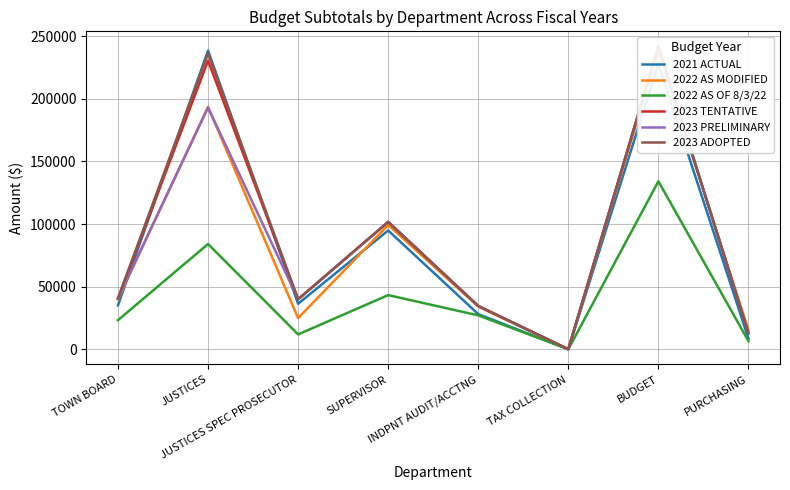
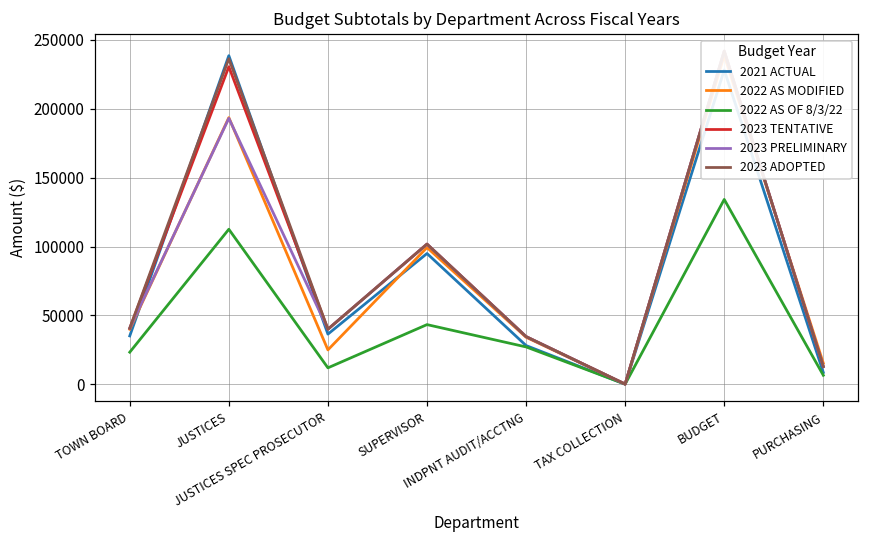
2022 AS OF 8/3/22, JUSTICES: 84000 -> 113000
